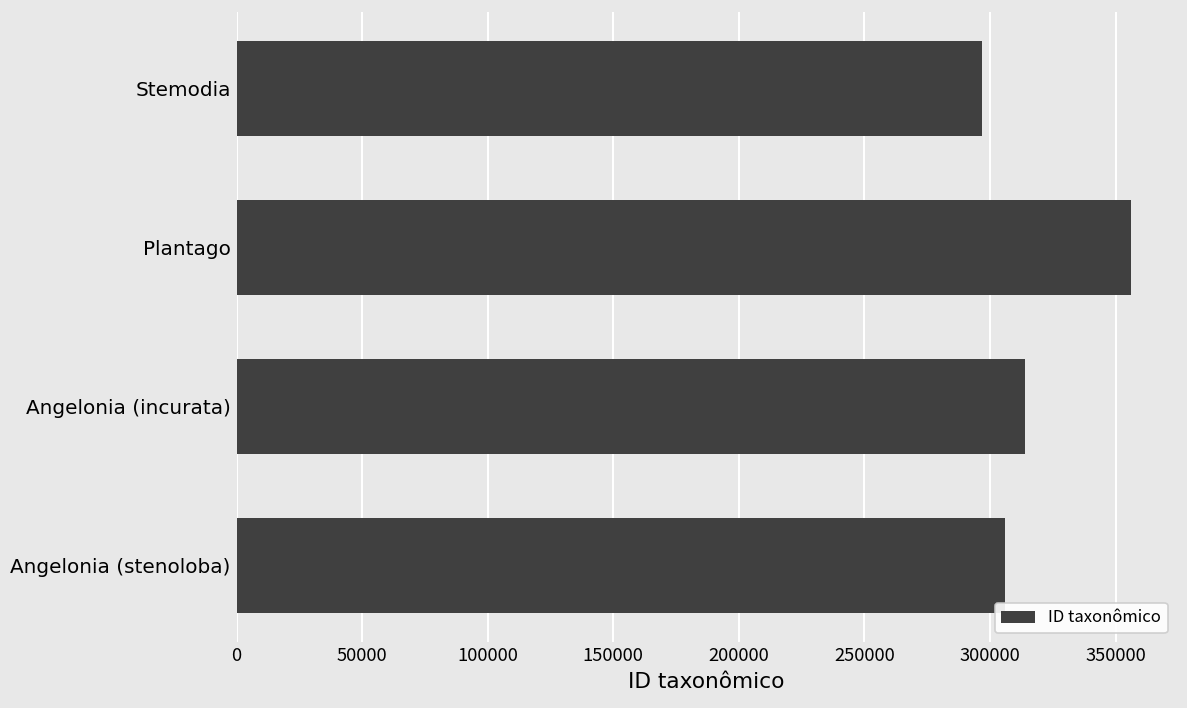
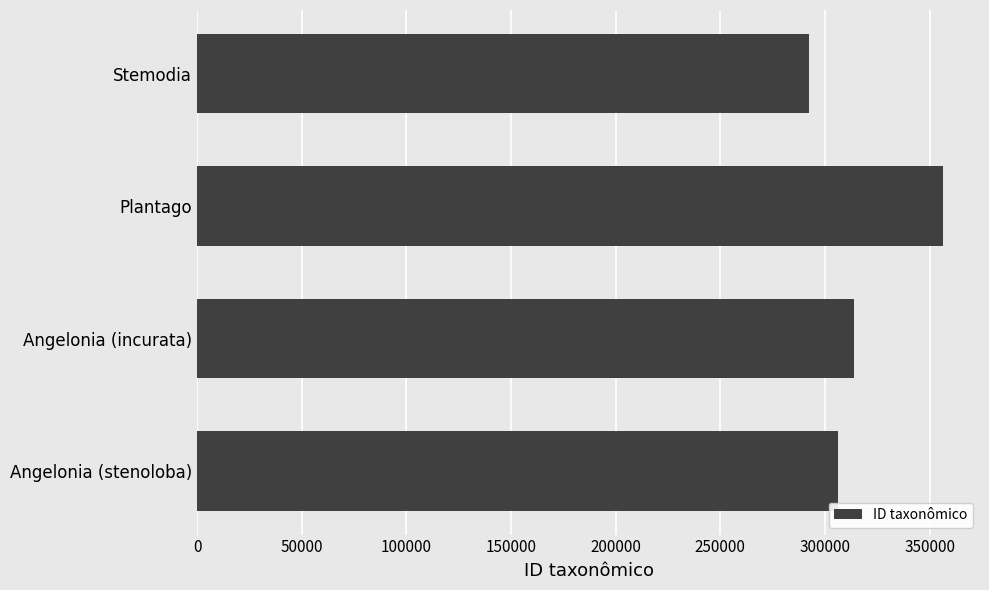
Stemodia: 297000 -> 293000
